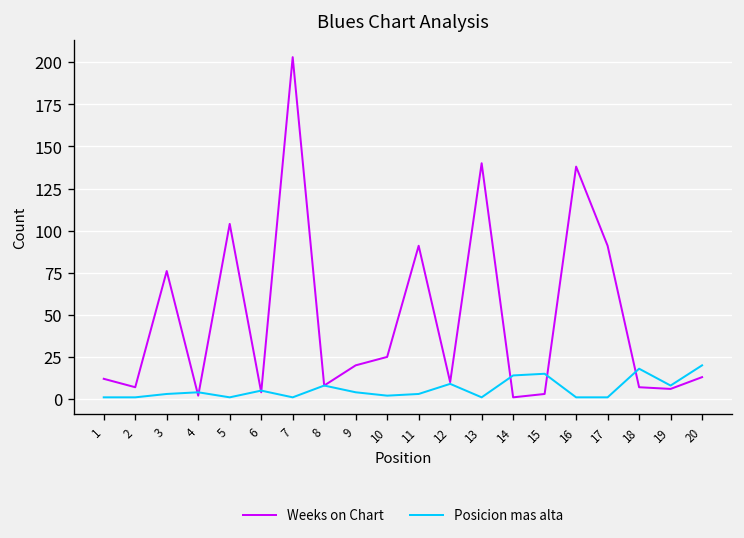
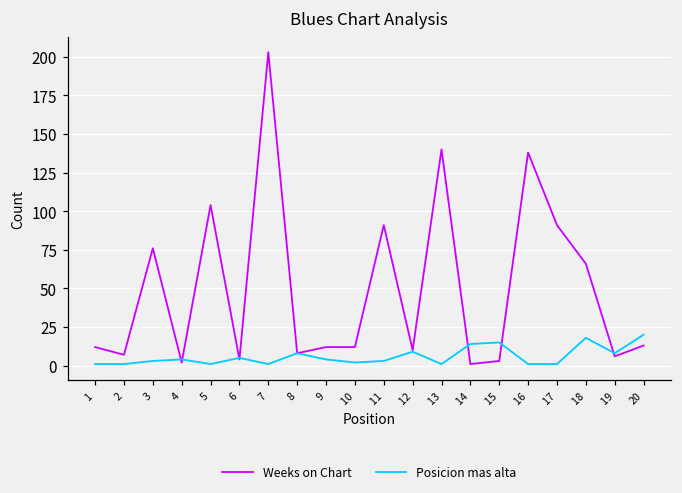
Weeks on Chart, 9: 20 -> 12
Weeks on Chart, 10: 25 -> 12
Weeks on Chart, 18: 7 -> 66
